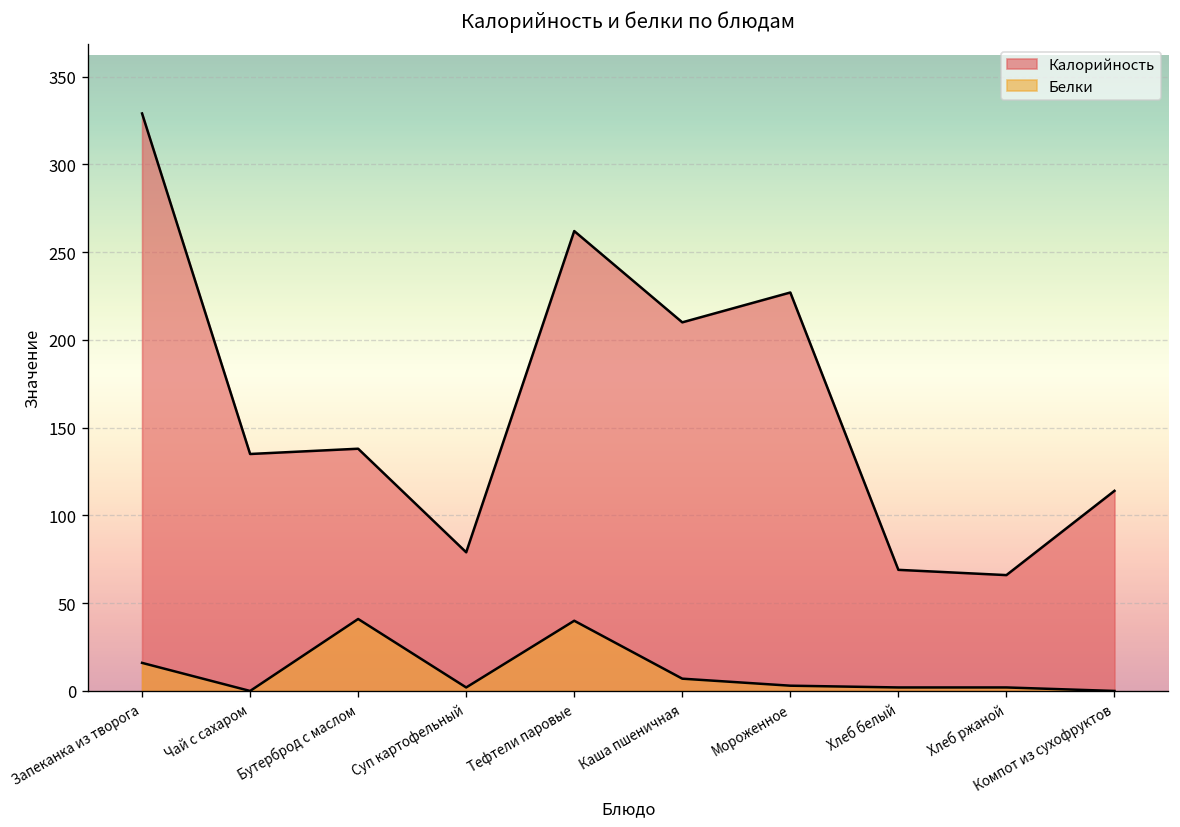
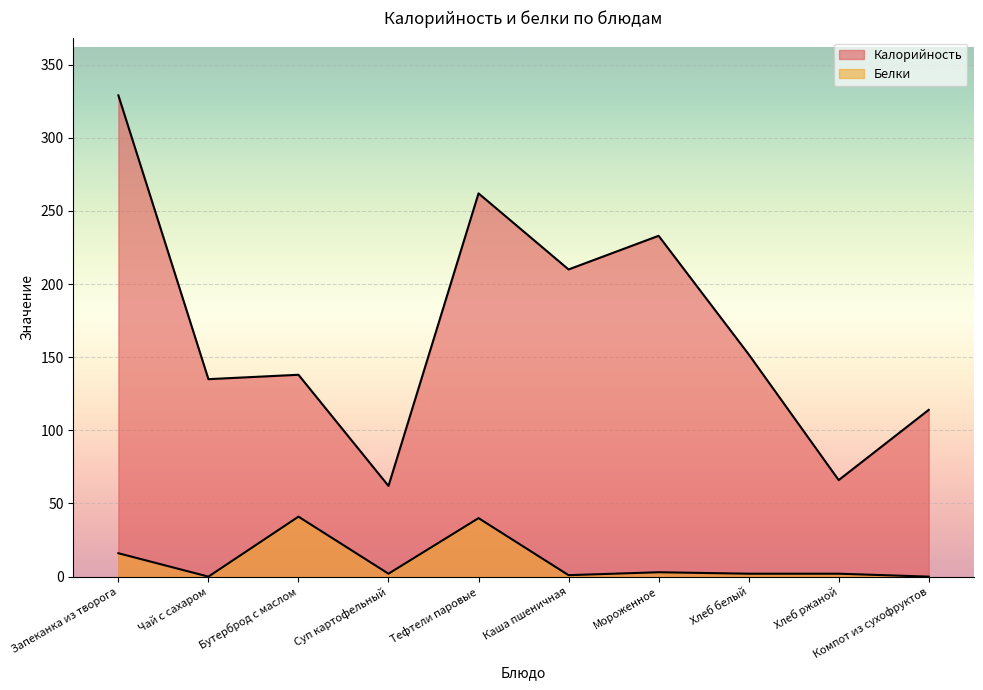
Калорийность, Суп картофельный: 79 -> 62
Белки, Каша пшеничная: 7 -> 1
Калорийность, Мороженное: 227 -> 233
Калорийность, Хлеб белый: 69 -> 152
